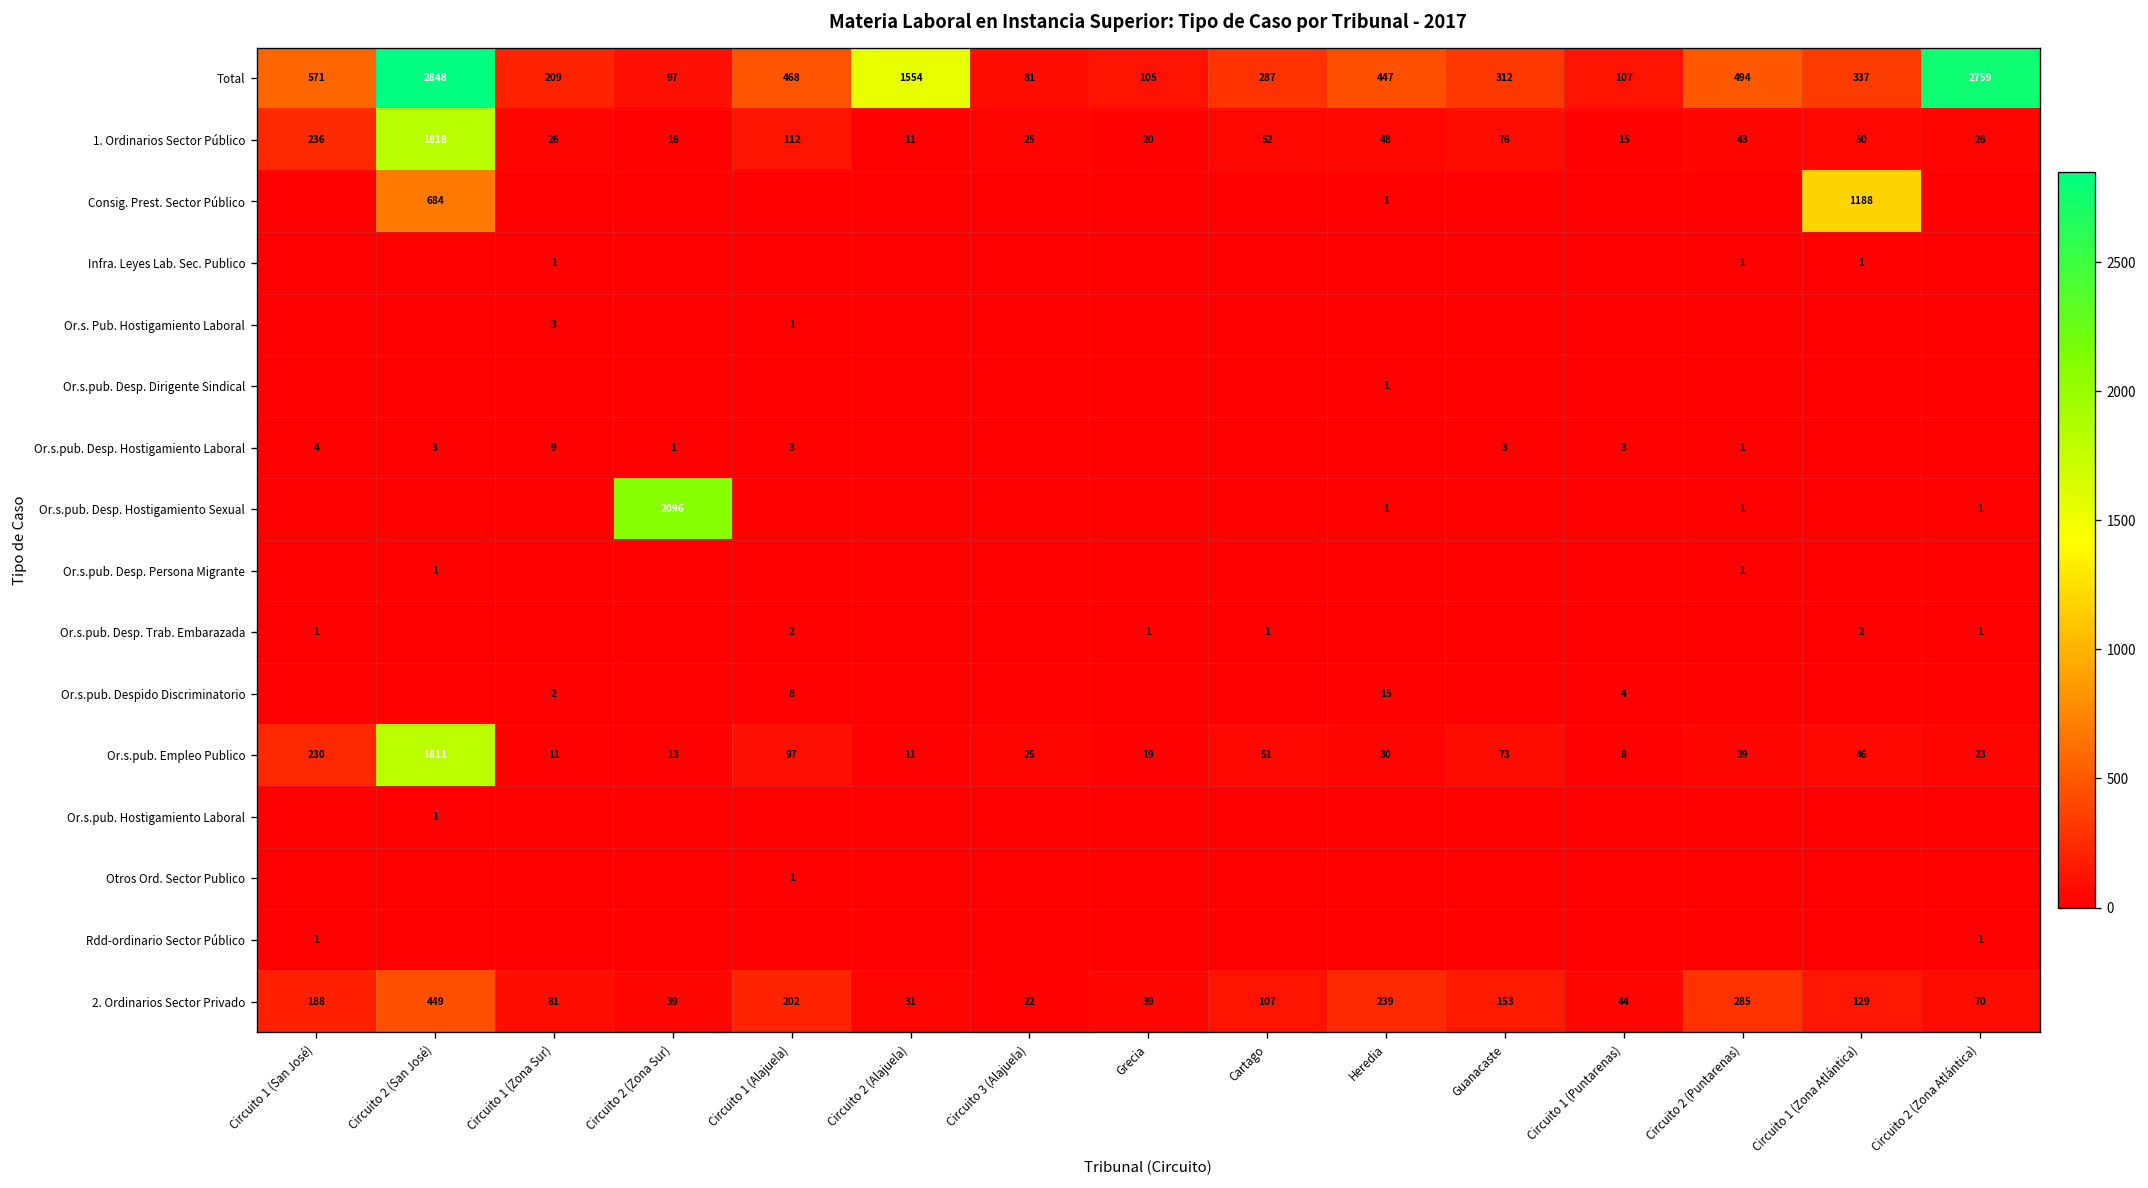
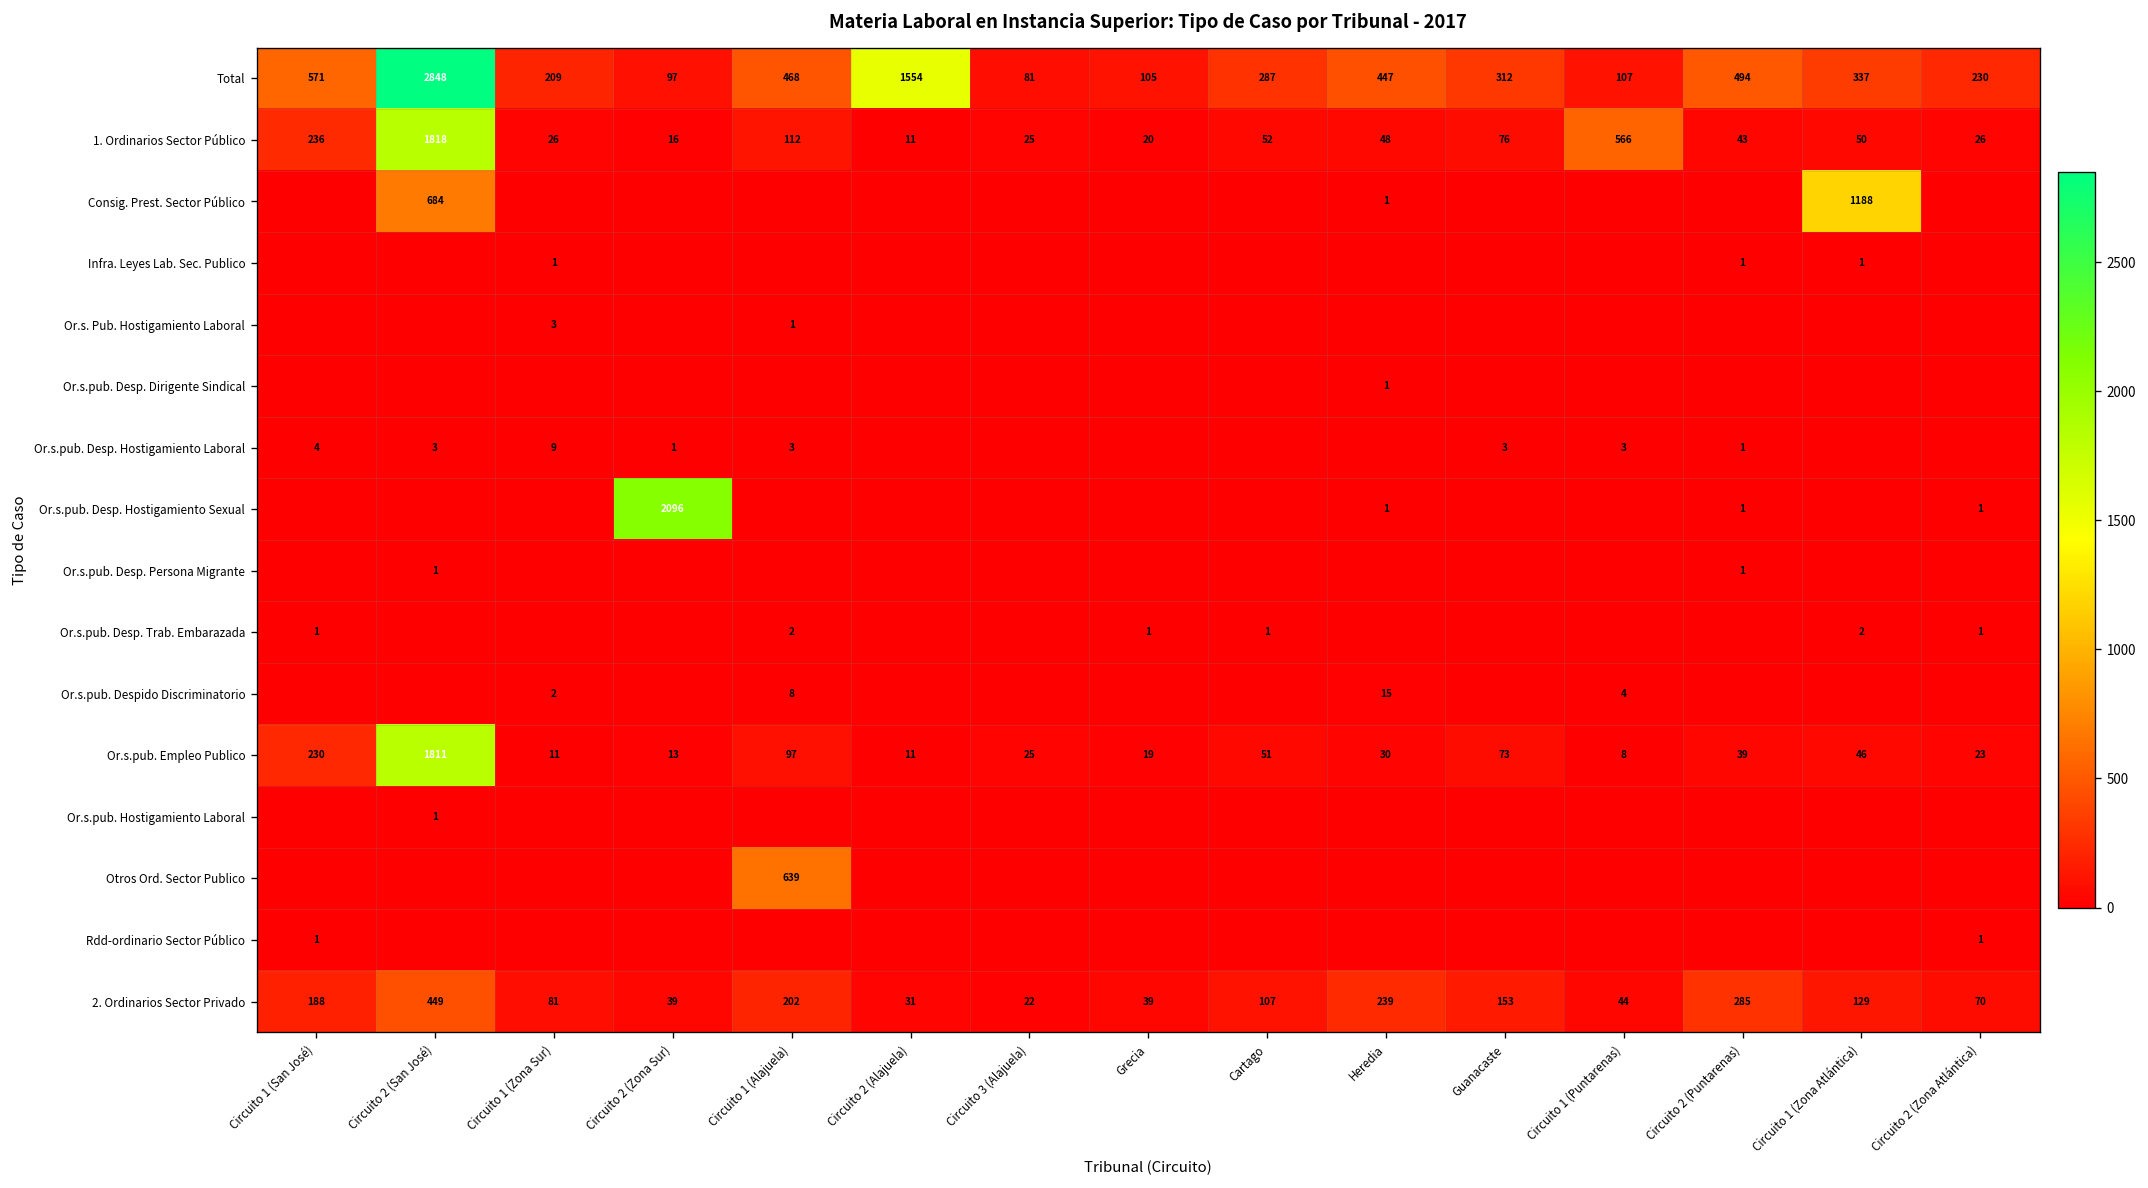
Total, Circuito 2 (Zona Atlántica): 2759 -> 230
1. Ordinarios Sector Público, Circuito 1 (Puntarenas): 15 -> 566
Otros Ord. Sector Publico, Circuito 1 (Alajuela): 1 -> 639
